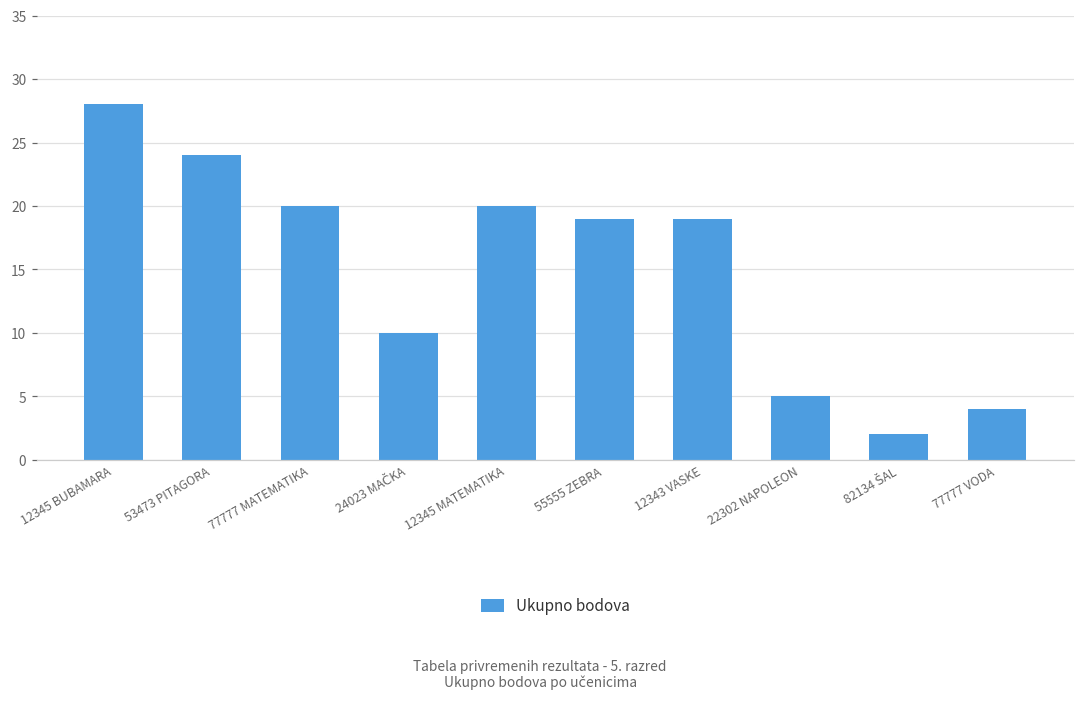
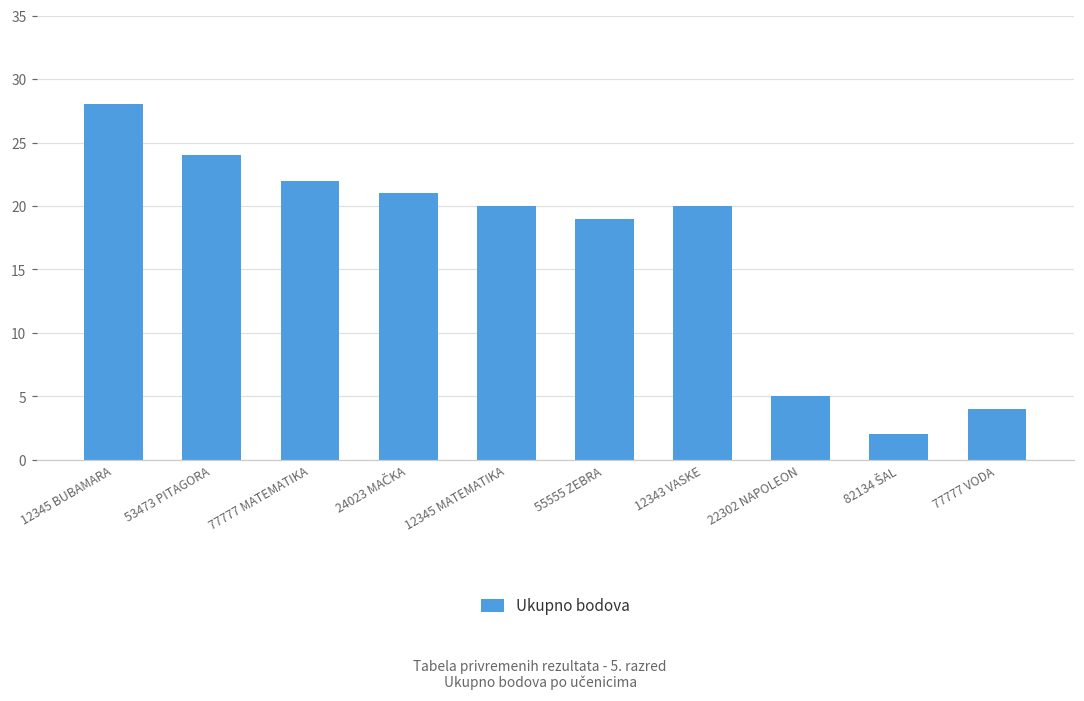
77777 MATEMATIKA: 20 -> 22
24023 MAČKA: 10 -> 21
12343 VASKE: 19 -> 20
